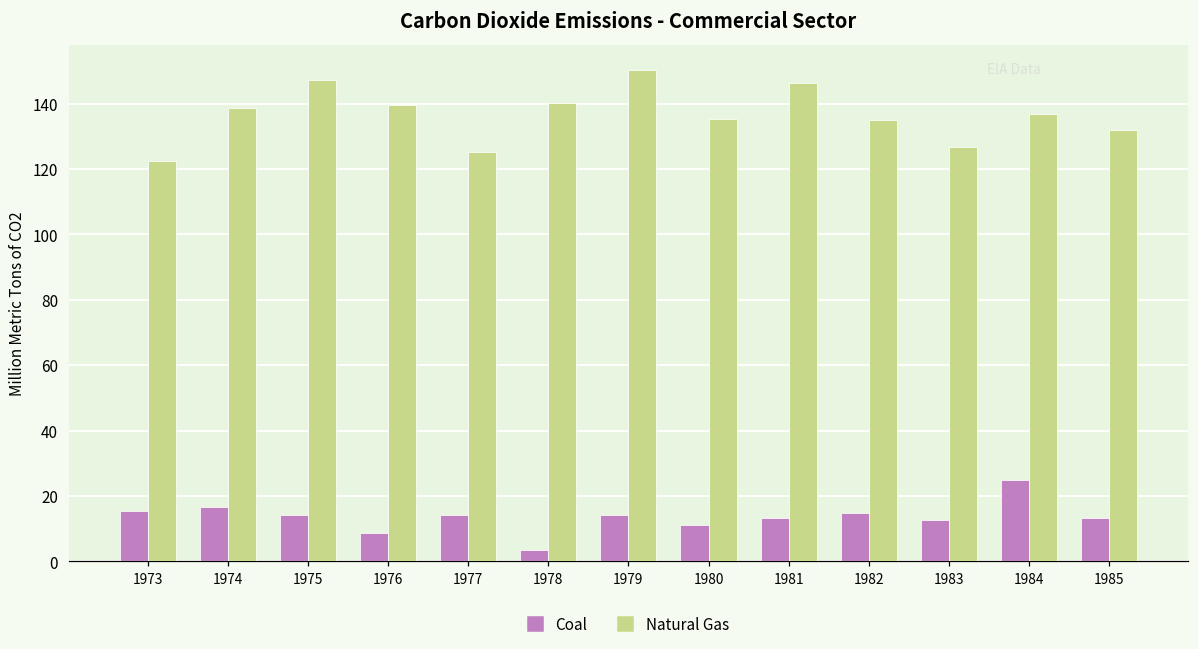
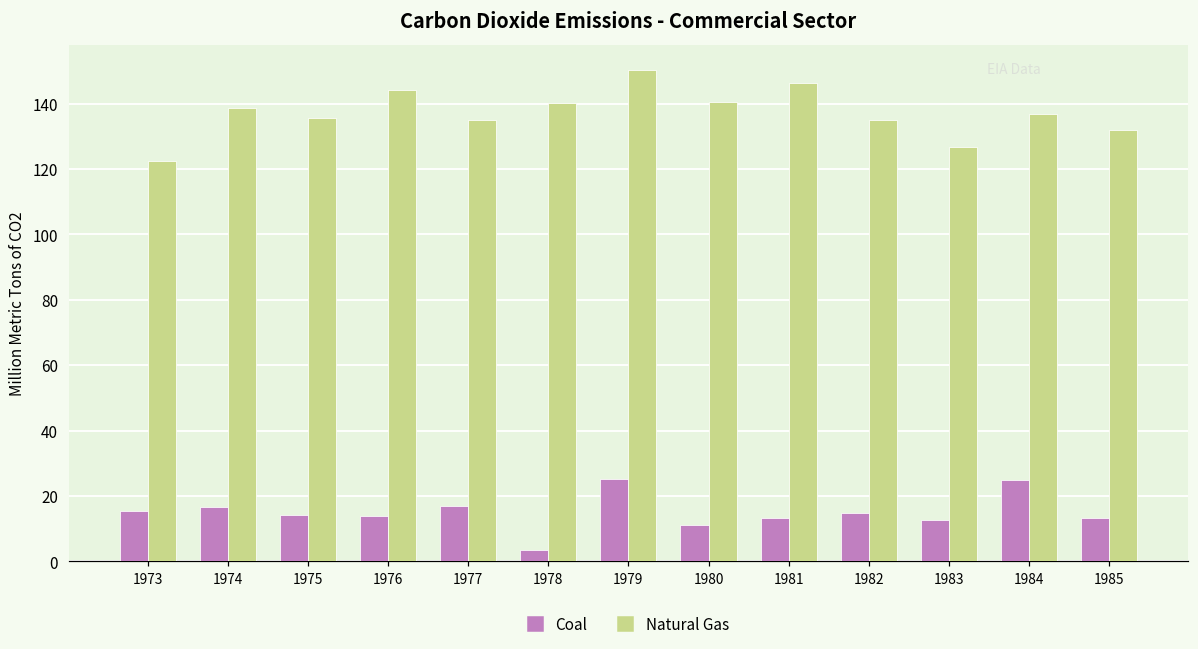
Natural Gas, 1975: 147 -> 136
Coal, 1976: 9 -> 14
Natural Gas, 1976: 140 -> 144
Coal, 1977: 14 -> 17
Natural Gas, 1977: 125 -> 135
Coal, 1979: 14 -> 25
Natural Gas, 1980: 135 -> 141
